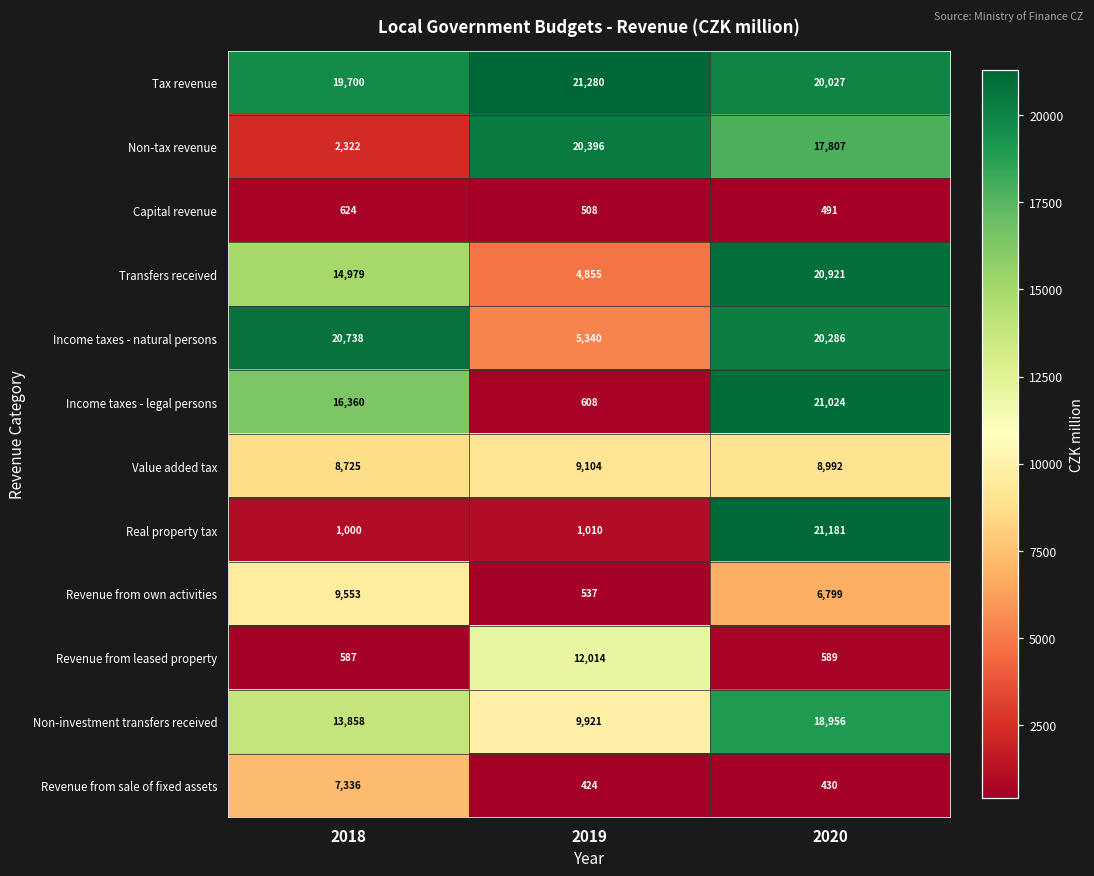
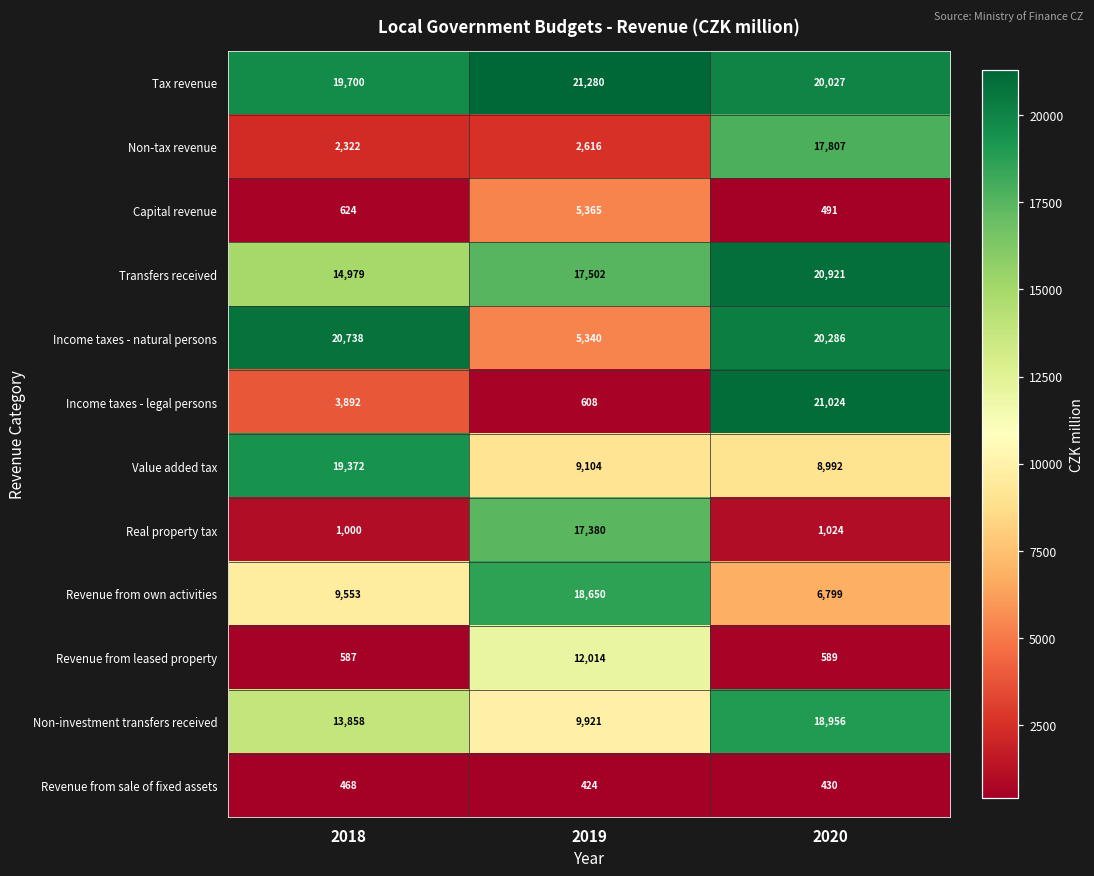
Non-tax revenue, 2019: 20,396 -> 2,616
Capital revenue, 2019: 508 -> 5,365
Transfers received, 2019: 4,855 -> 17,502
Income taxes - legal persons, 2018: 16,360 -> 3,892
Value added tax, 2018: 8,725 -> 19,372
Real property tax, 2019: 1,010 -> 17,380
Real property tax, 2020: 21,181 -> 1,024
Revenue from own activities, 2019: 537 -> 18,650
Revenue from sale of fixed assets, 2018: 7,336 -> 468
